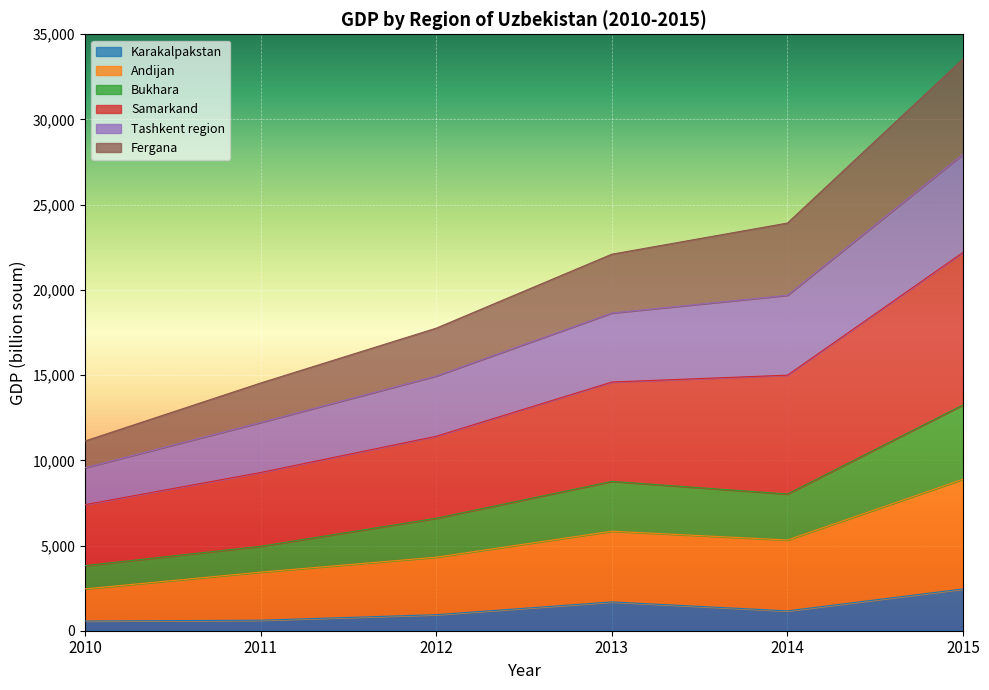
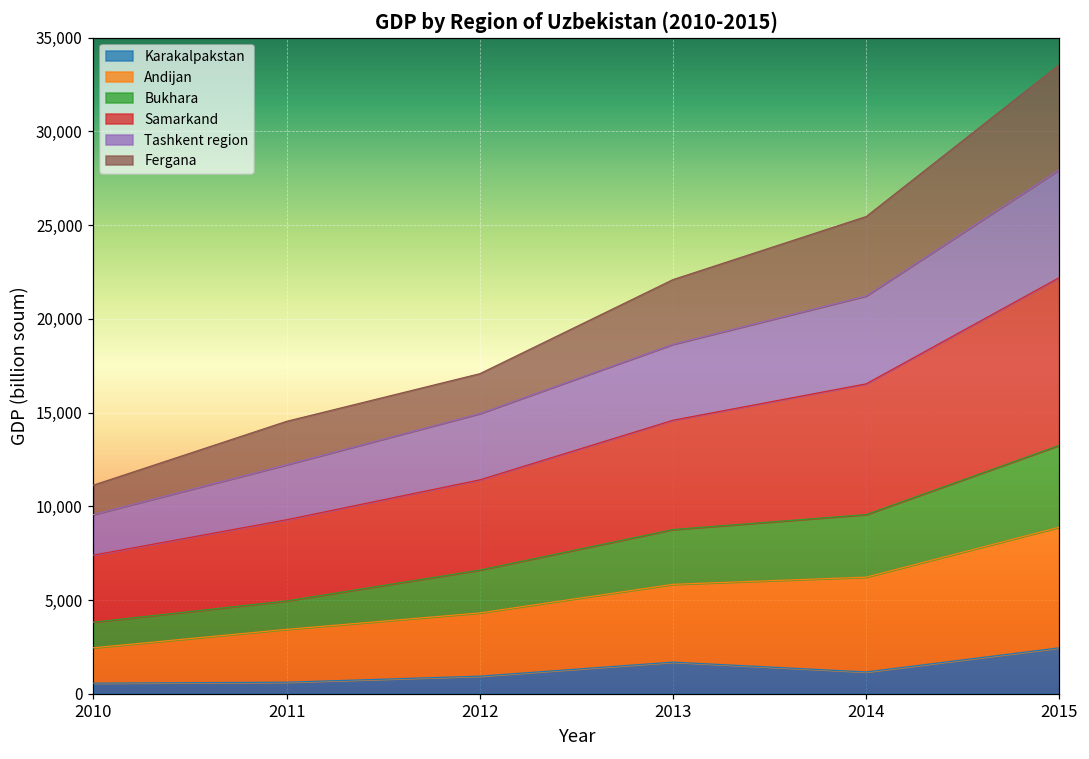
Fergana, 2012: 2,800 -> 2,100
Andijan, 2014: 4,200 -> 5,100
Bukhara, 2014: 2,700 -> 3,300
